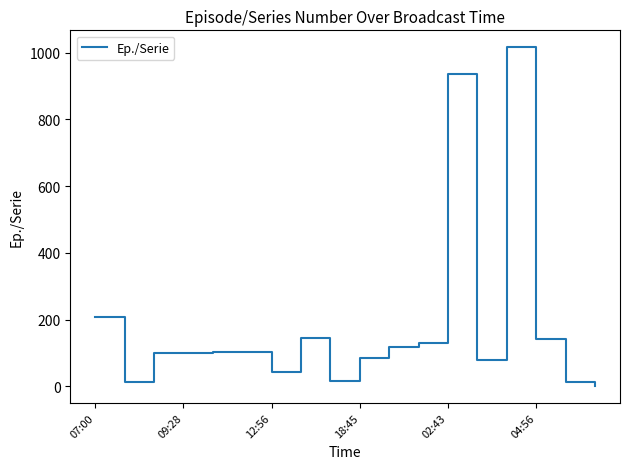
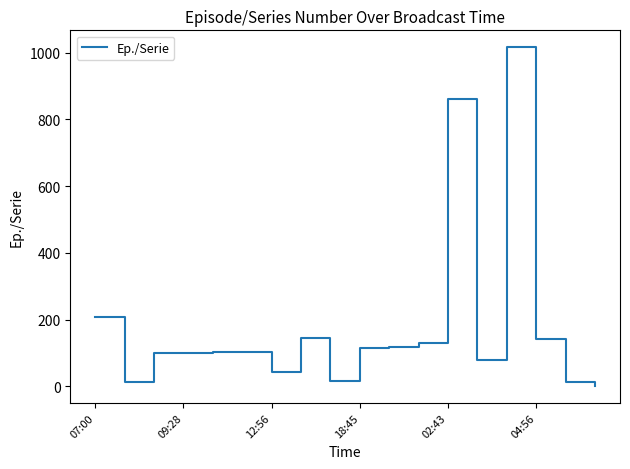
18:45: 80 -> 120
02:43: 940 -> 860
